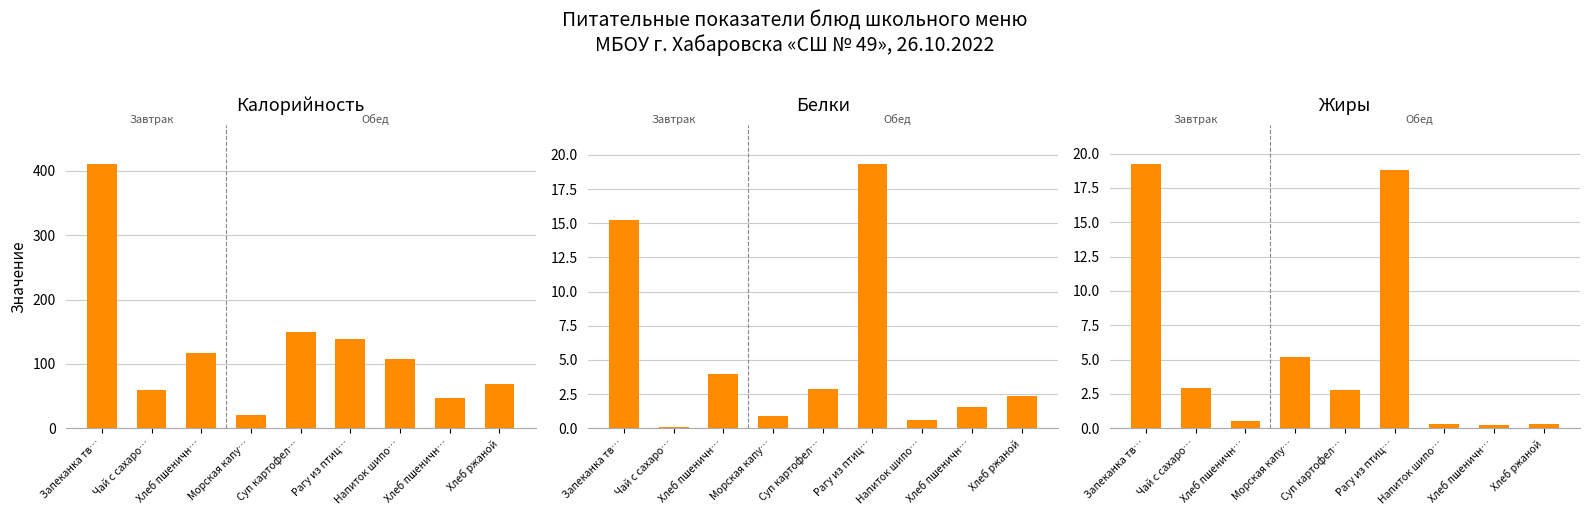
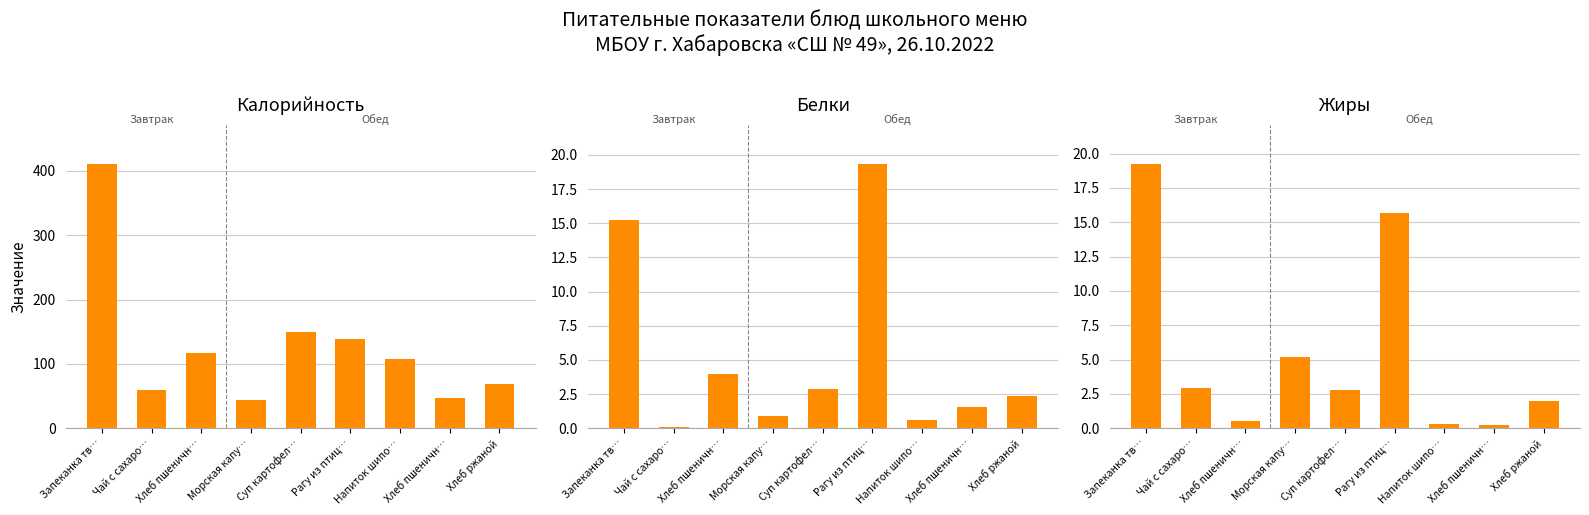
Калорийность, Морская капу…: 20 -> 40
Жиры, Рагу из птиц…: 18.8 -> 15.7
Жиры, Хлеб ржаной: 0.3 -> 2.0
